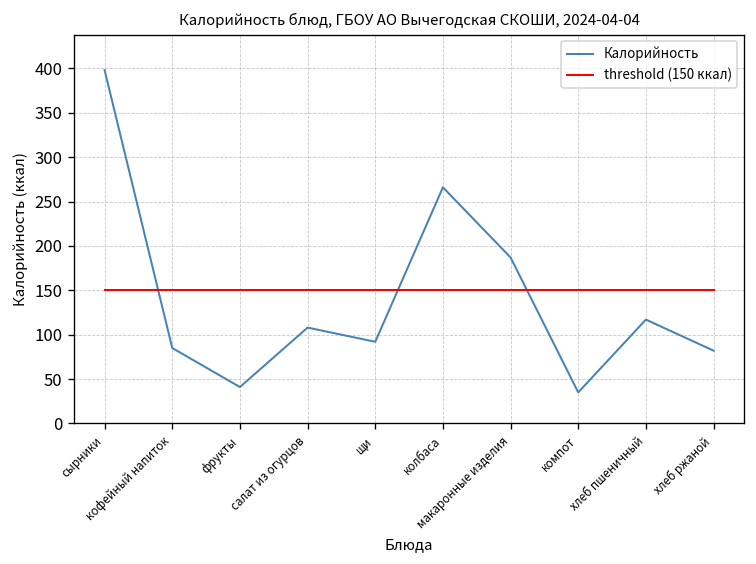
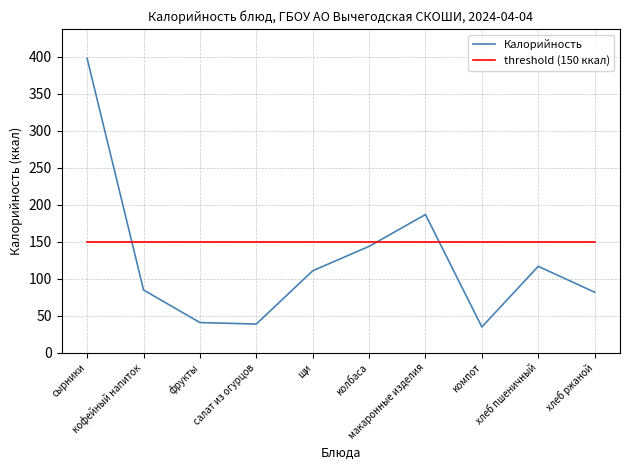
Калорийность, салат из огурцов: 110 -> 40
Калорийность, щи: 90 -> 110
Калорийность, колбаса: 270 -> 140
